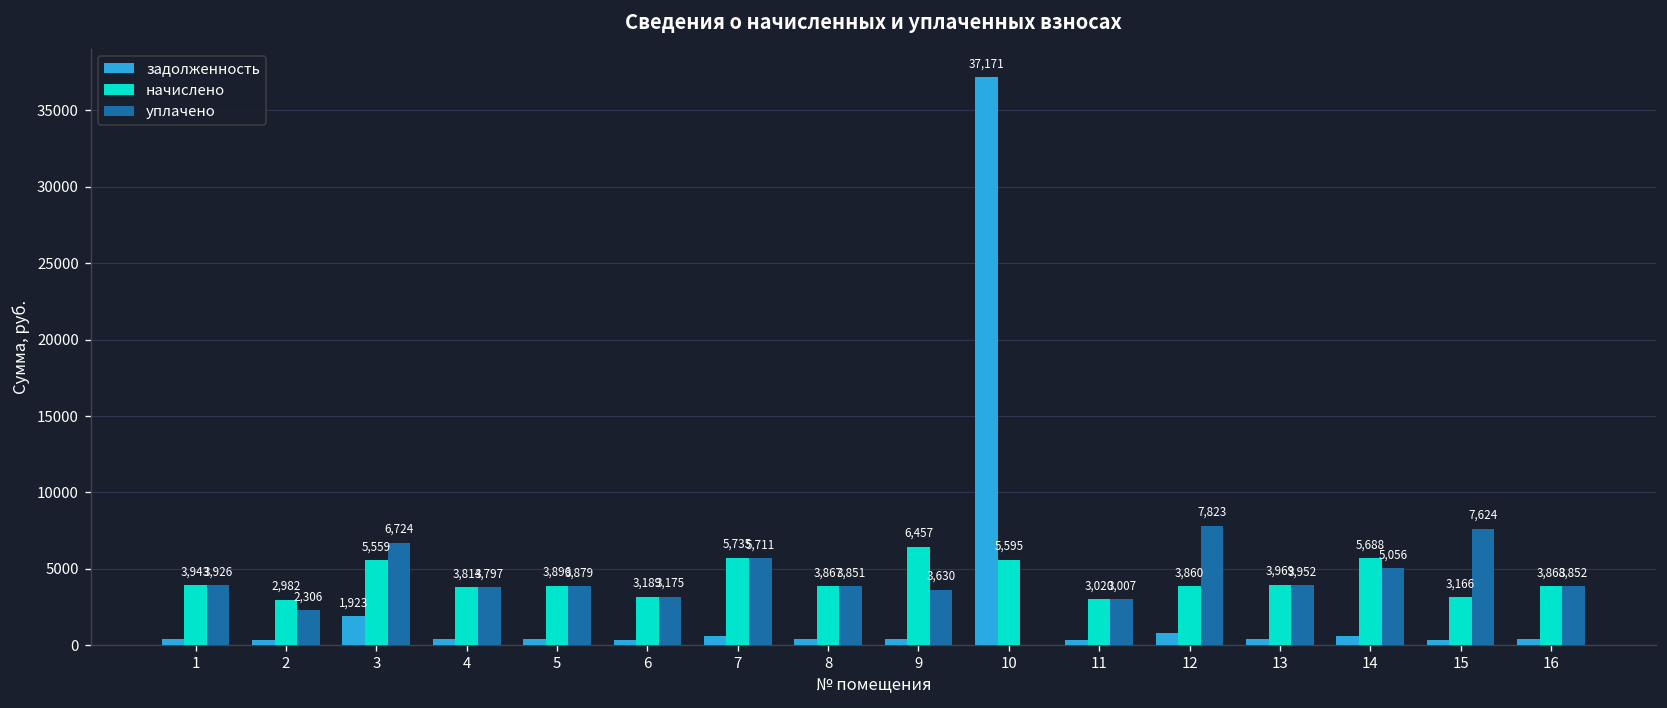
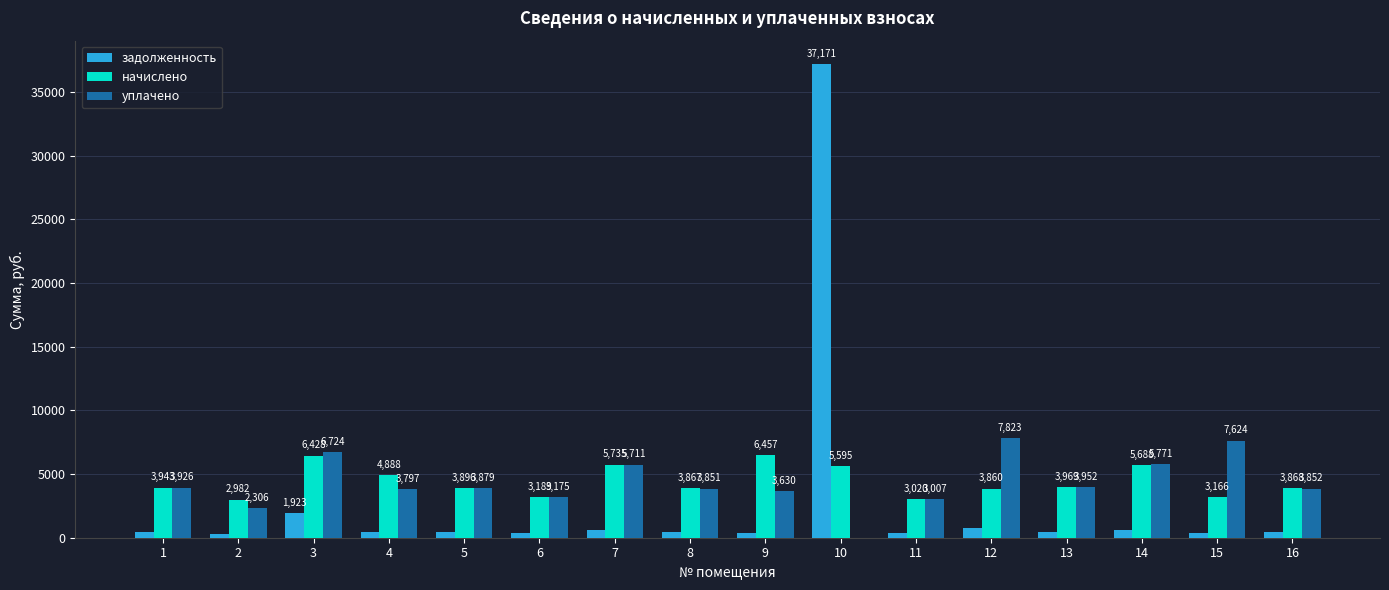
начислено, 3: 5,559 -> 6,428
начислено, 4: 3,814 -> 4,888
уплачено, 14: 5,056 -> 5,771
